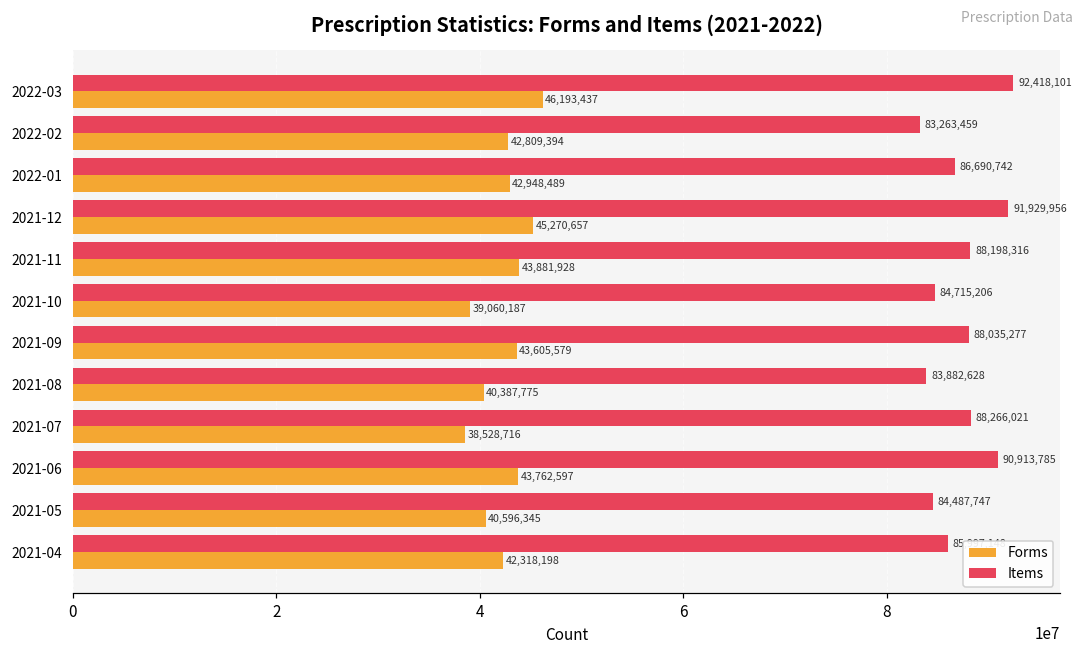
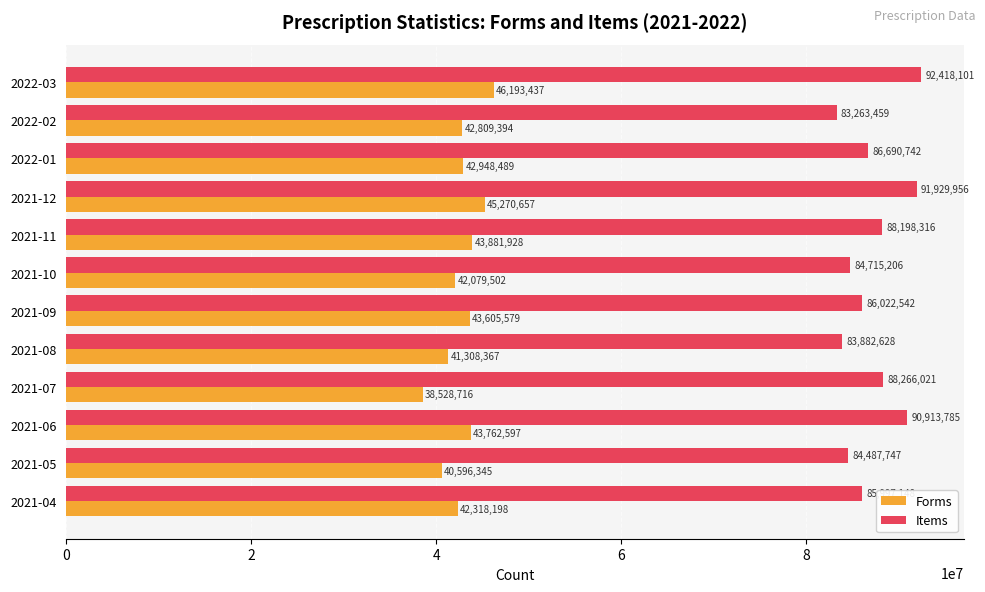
Forms, 2021-10: 39,060,187 -> 42,079,502
Items, 2021-09: 88,035,277 -> 86,022,542
Forms, 2021-08: 40,387,775 -> 41,308,367
